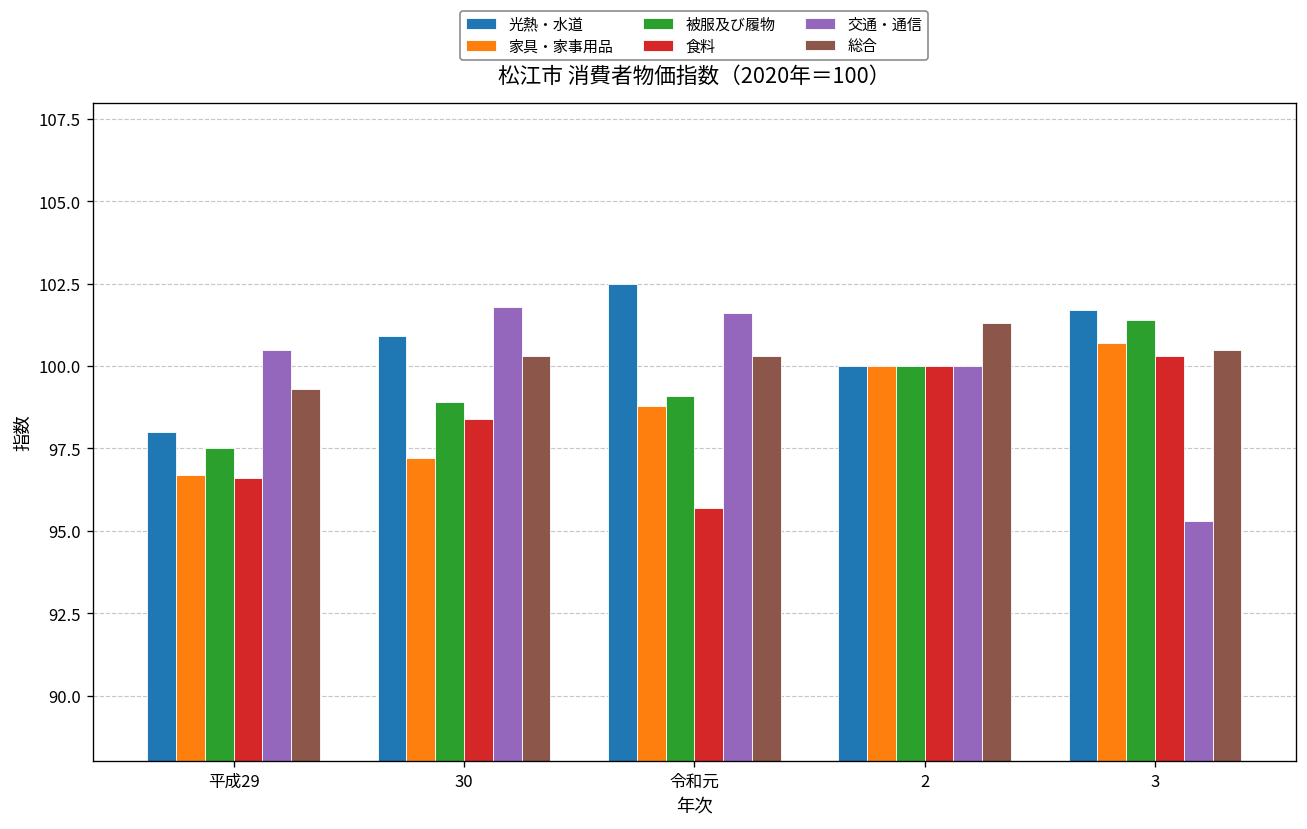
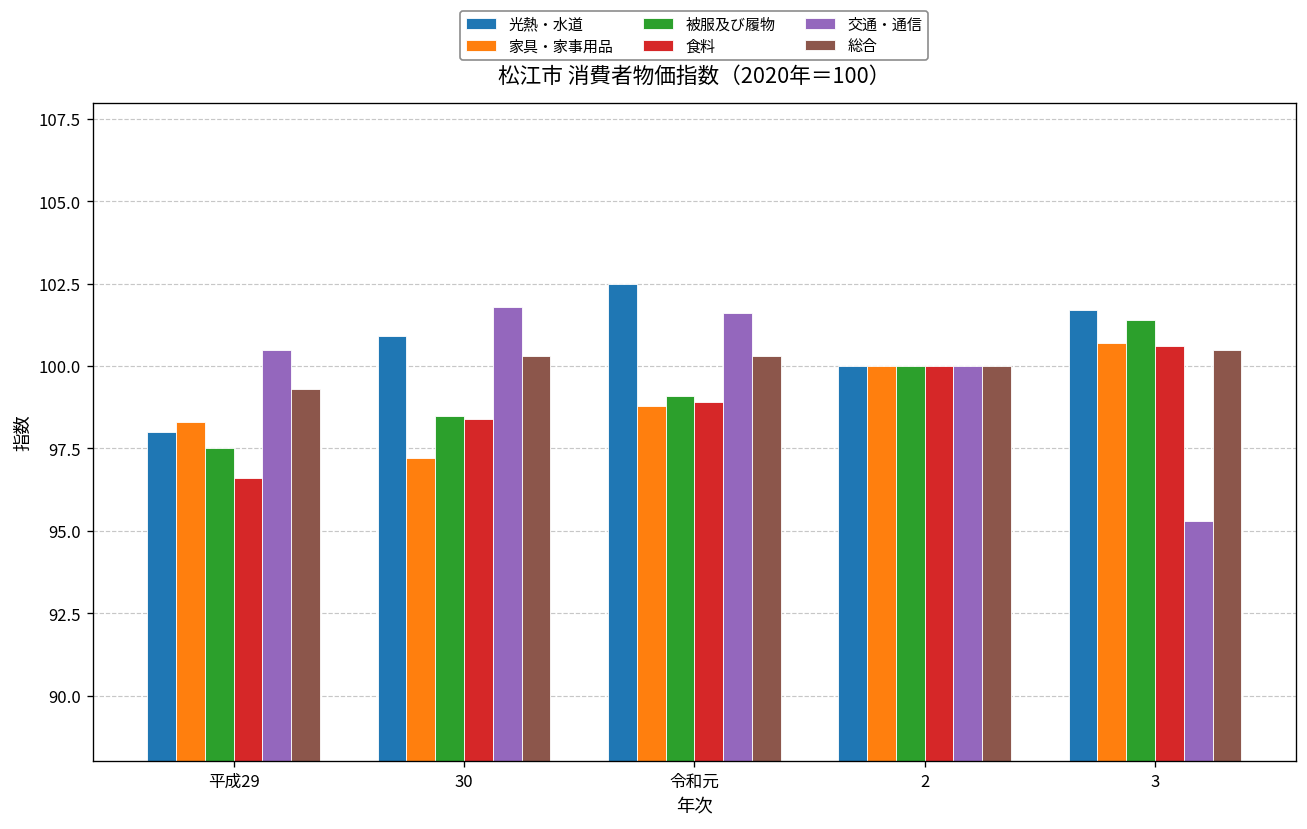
家具・家事用品, 平成29: 96.7 -> 98.3
被服及び履物, 30: 98.9 -> 98.5
食料, 令和元: 95.7 -> 98.9
総合, 2: 101.3 -> 100.0
食料, 3: 100.3 -> 100.6
